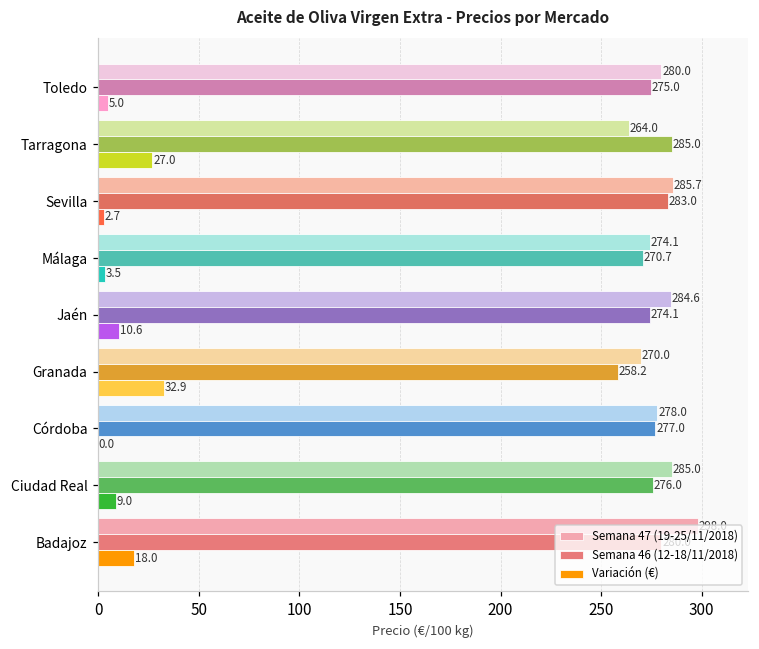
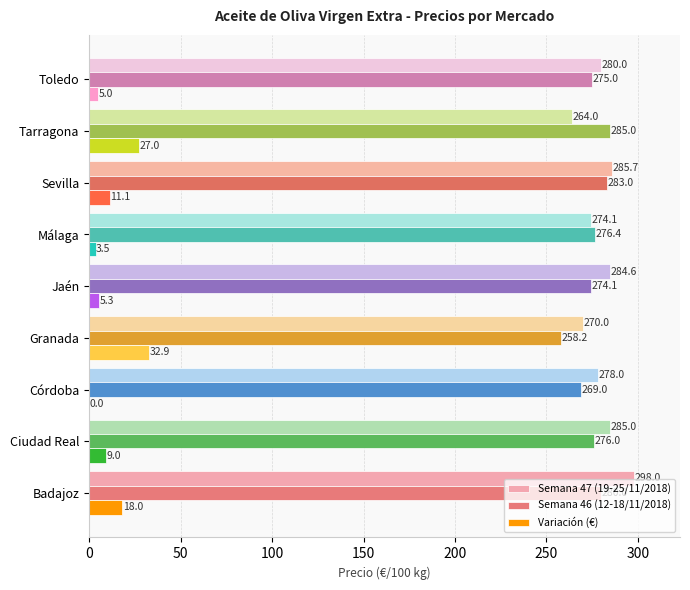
Variación (€), Sevilla: 2.7 -> 11.1
Semana 46 (12-18/11/2018), Málaga: 270.7 -> 276.4
Variación (€), Jaén: 10.6 -> 5.3
Semana 46 (12-18/11/2018), Córdoba: 277.0 -> 269.0
